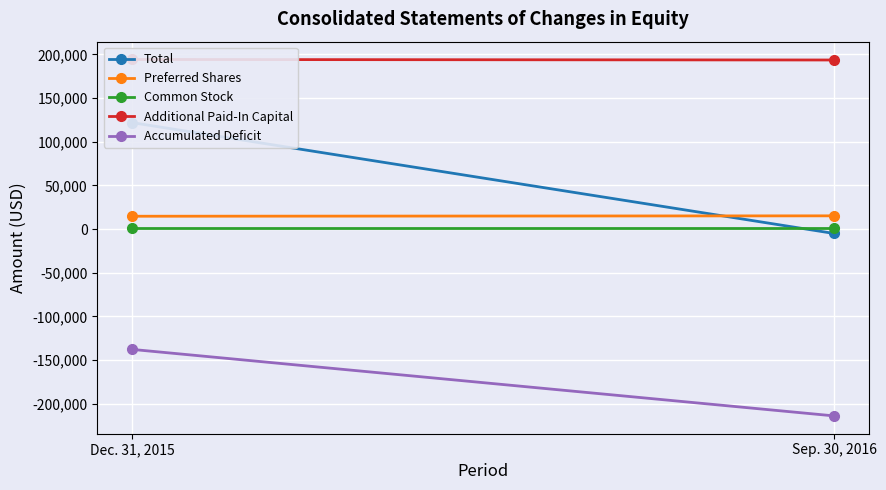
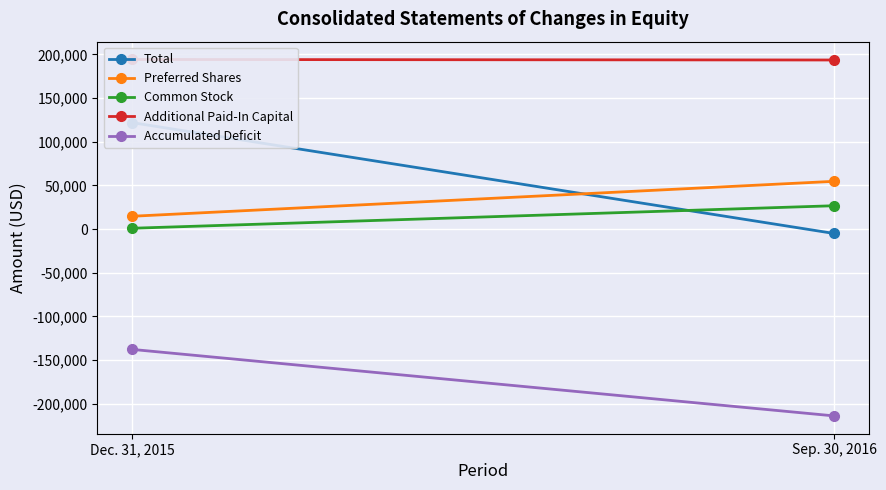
Preferred Shares, Sep. 30, 2016: 20,000 -> 50,000
Common Stock, Sep. 30, 2016: 0 -> 30,000
